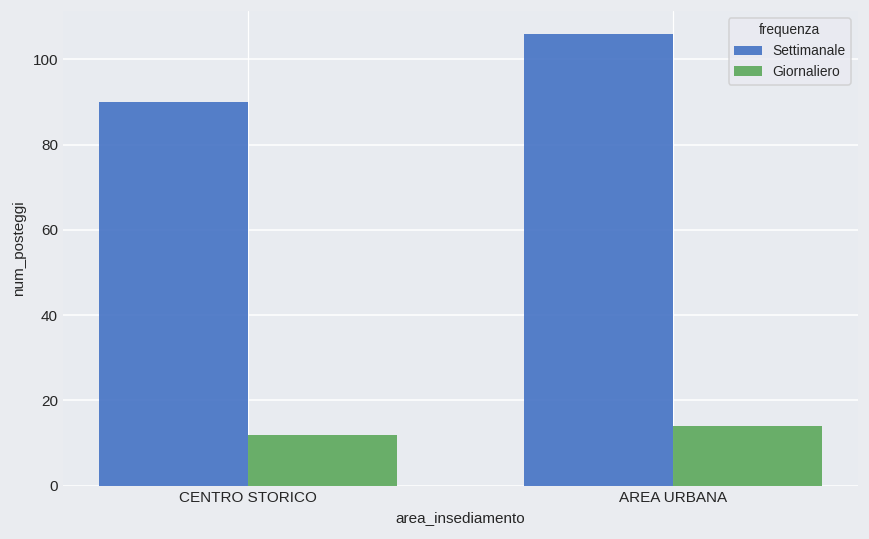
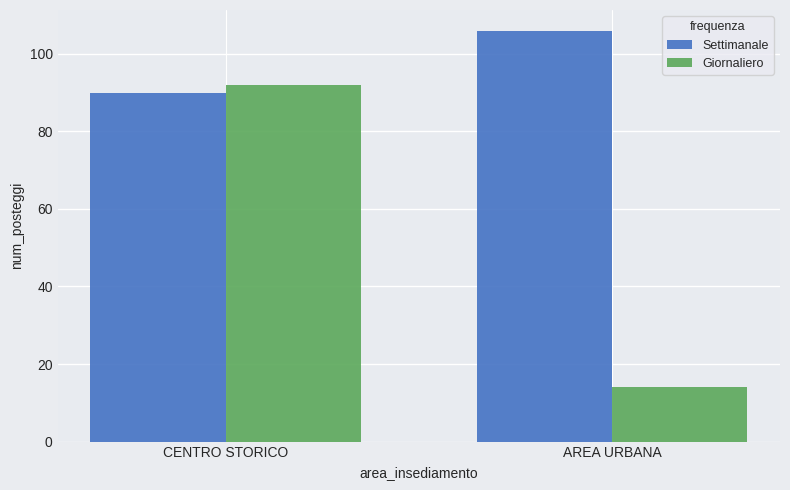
Giornaliero, CENTRO STORICO: 12 -> 92
